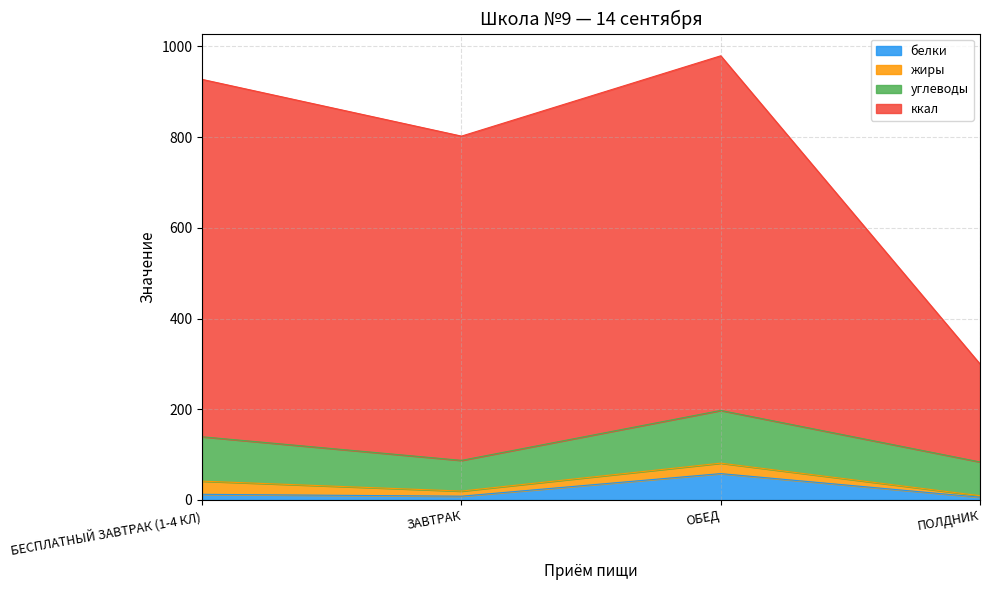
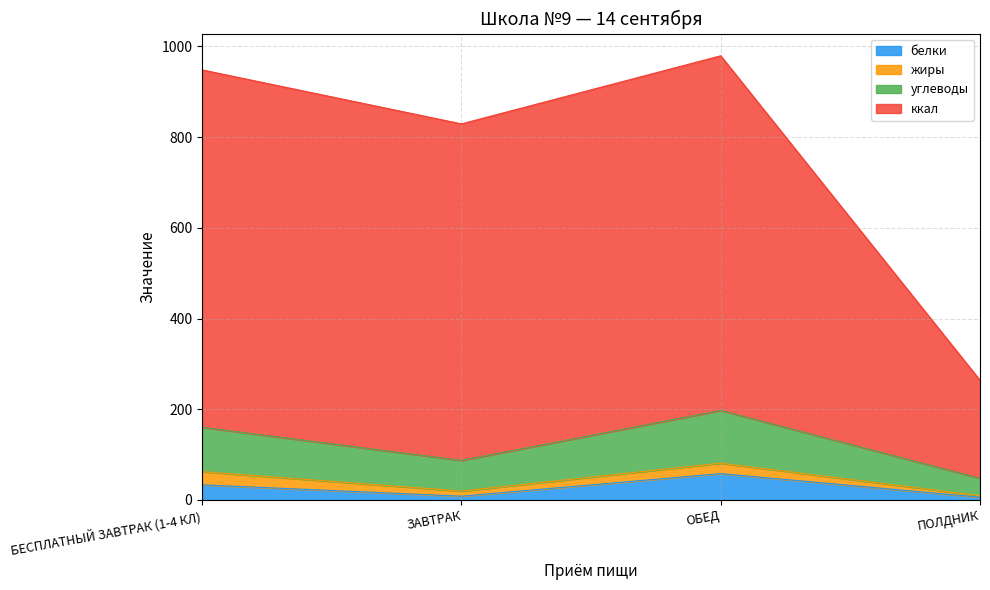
белки, БЕСПЛАТНЫЙ ЗАВТРАК (1-4 КЛ): 10 -> 30
ккал, ЗАВТРАК: 720 -> 740
углеводы, ПОЛДНИК: 70 -> 40
